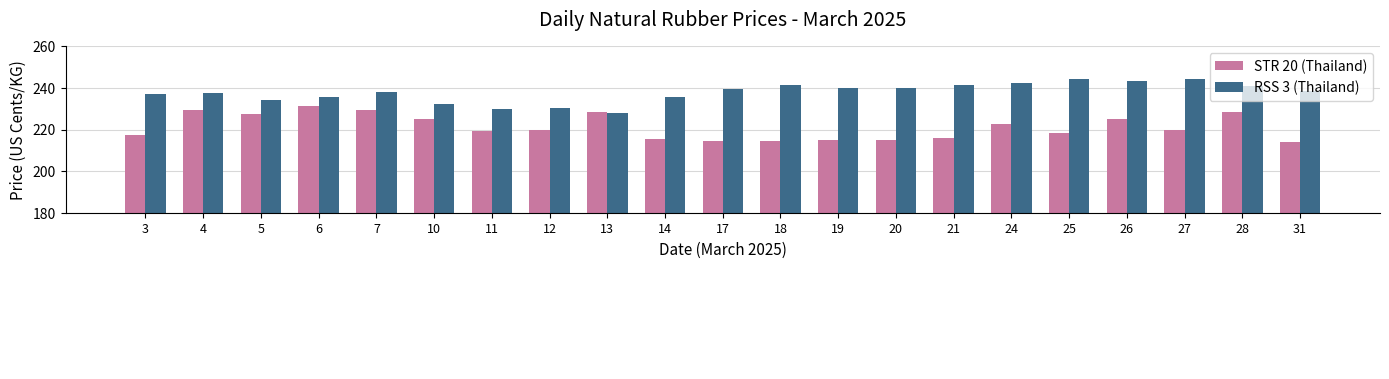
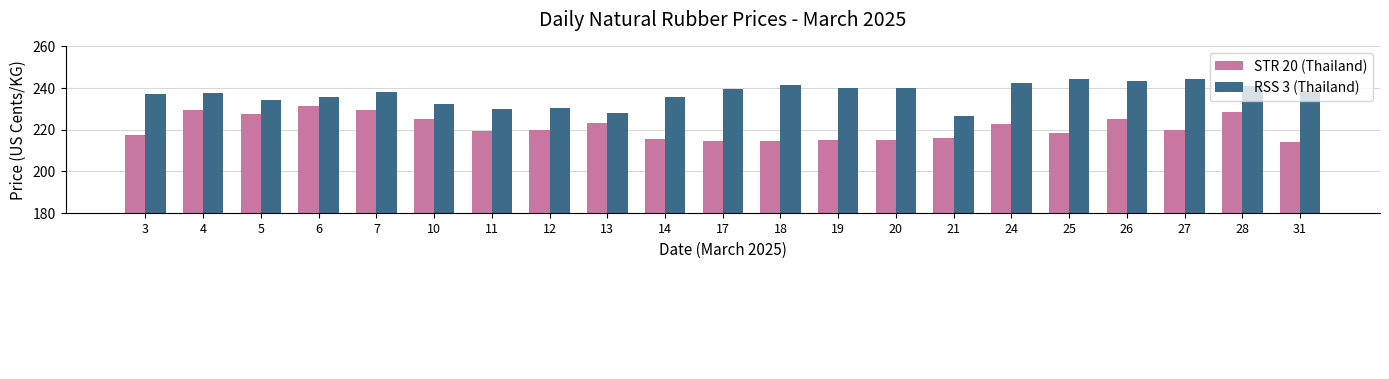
STR 20 (Thailand), 13: 228 -> 223
RSS 3 (Thailand), 21: 242 -> 227
